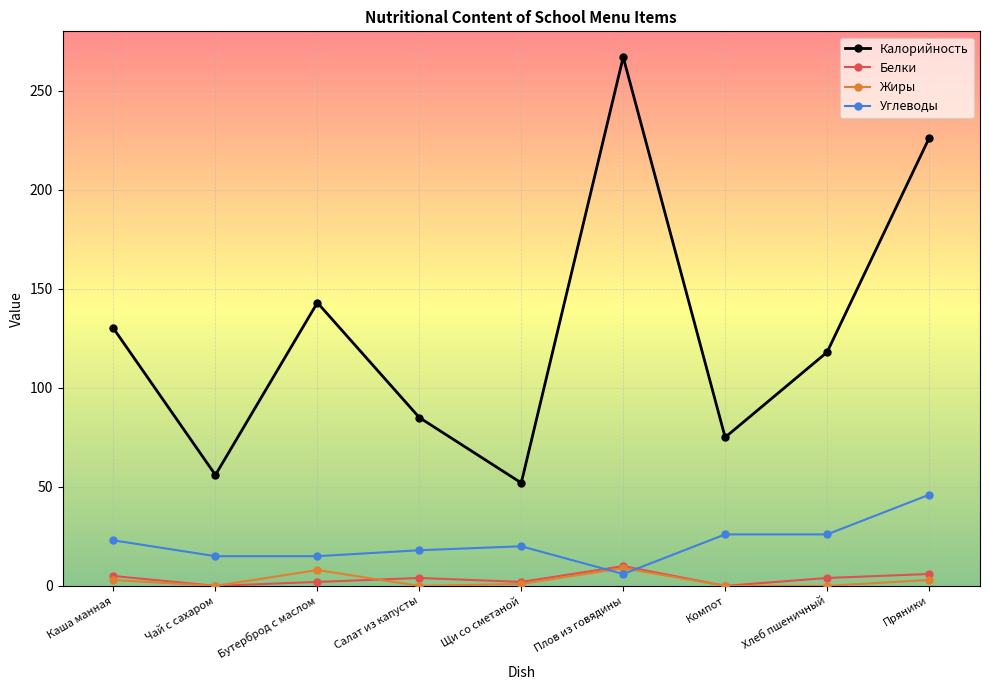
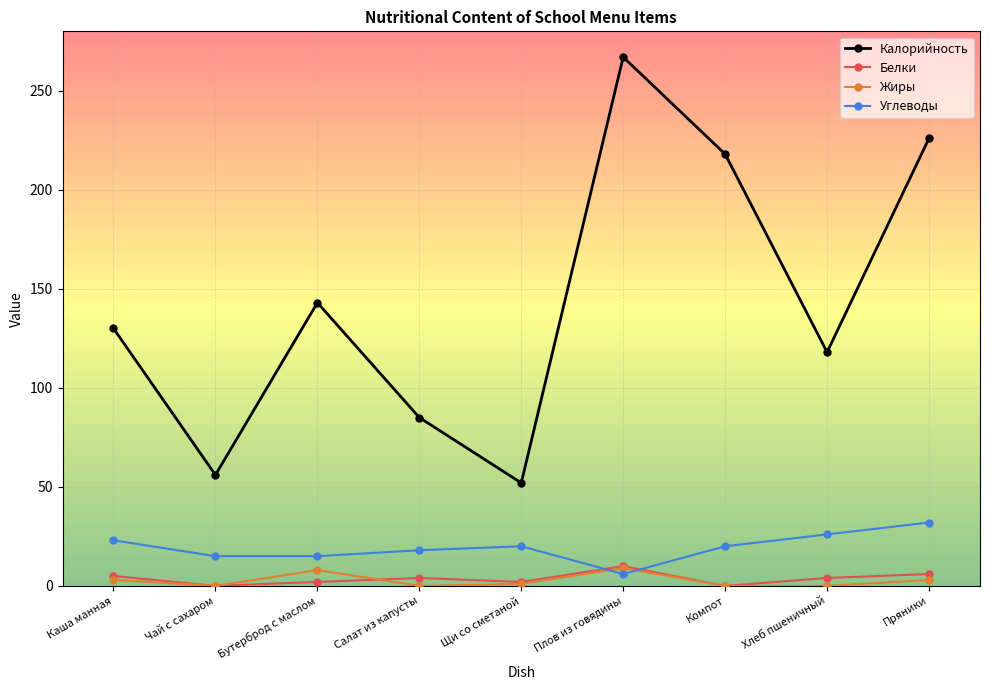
Калорийность, Компот: 75 -> 218
Углеводы, Компот: 26 -> 20
Углеводы, Пряники: 46 -> 32
